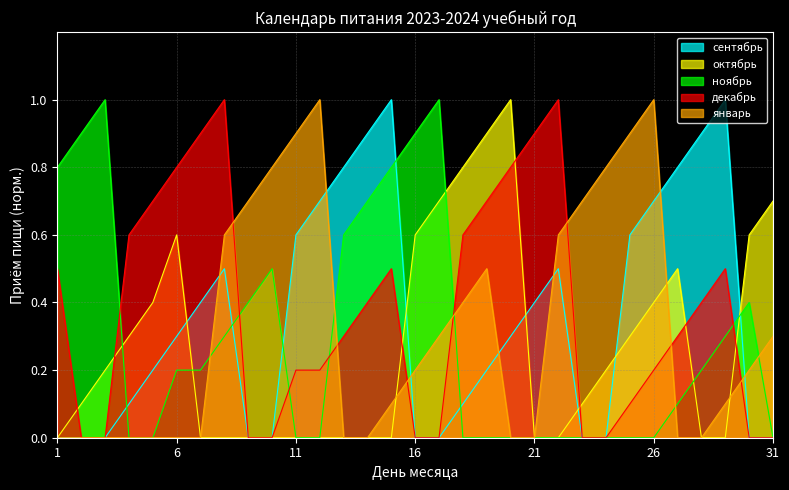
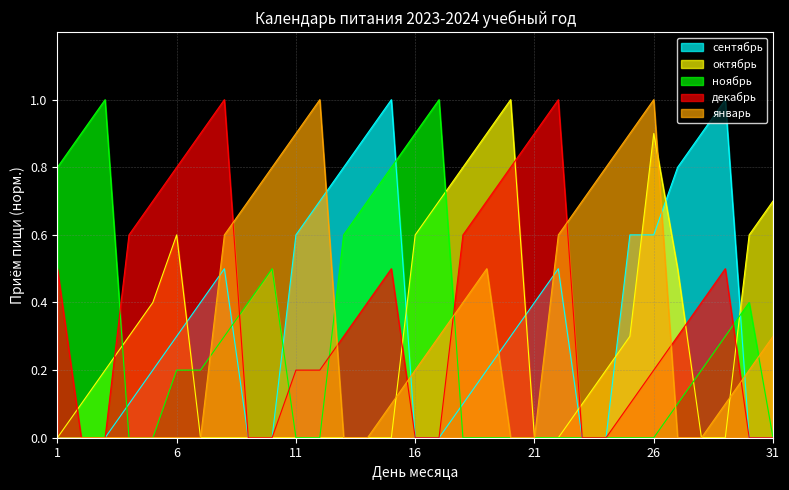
сентябрь, 26: 0.70 -> 0.60
октябрь, 26: 0.40 -> 0.90
